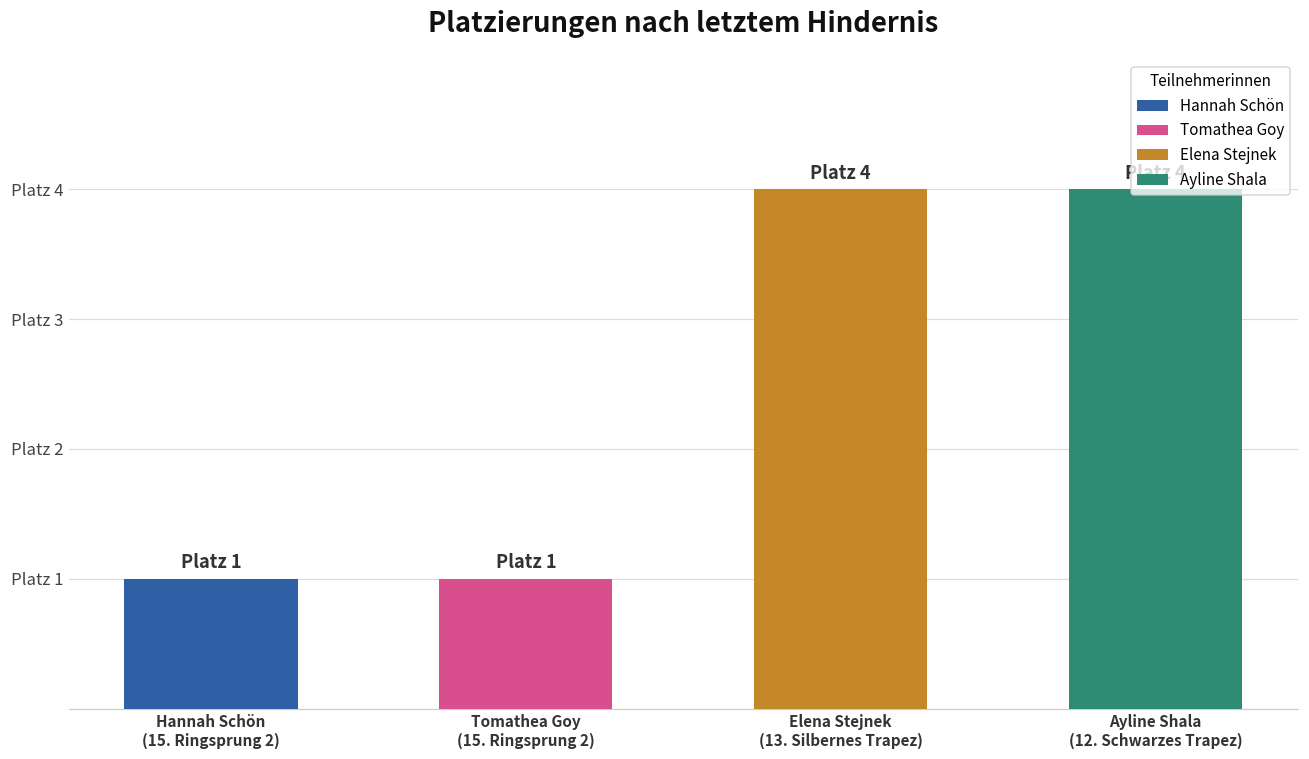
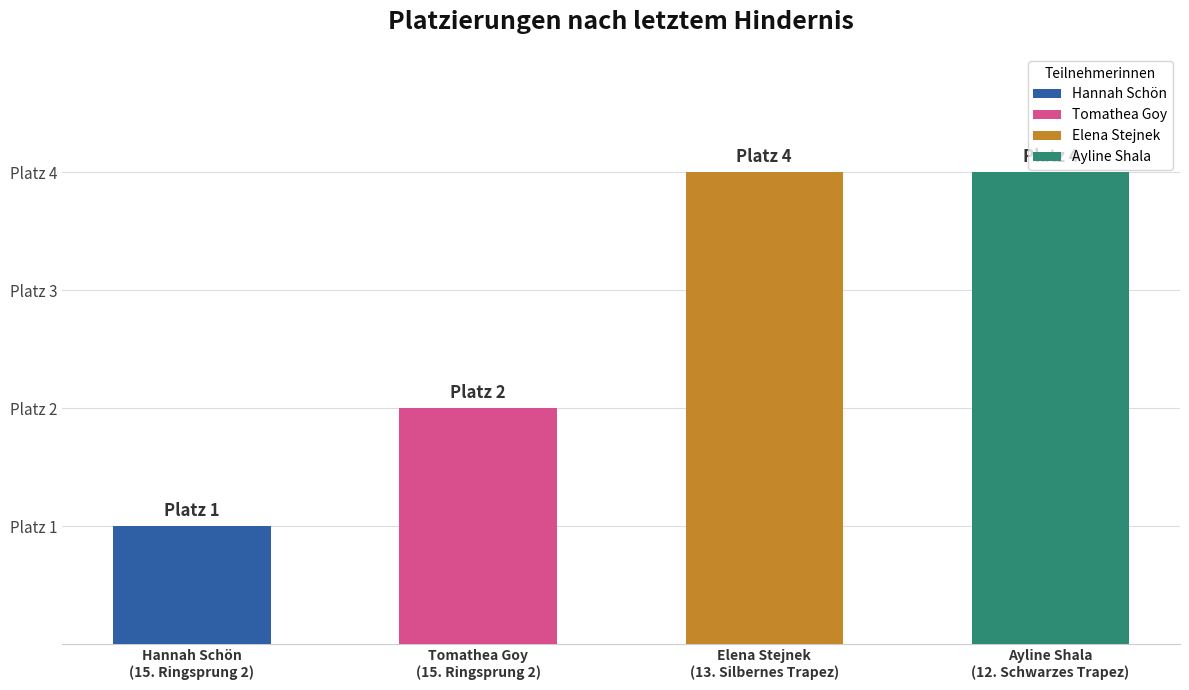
Tomathea Goy (15. Ringsprung 2): 1 -> 2
